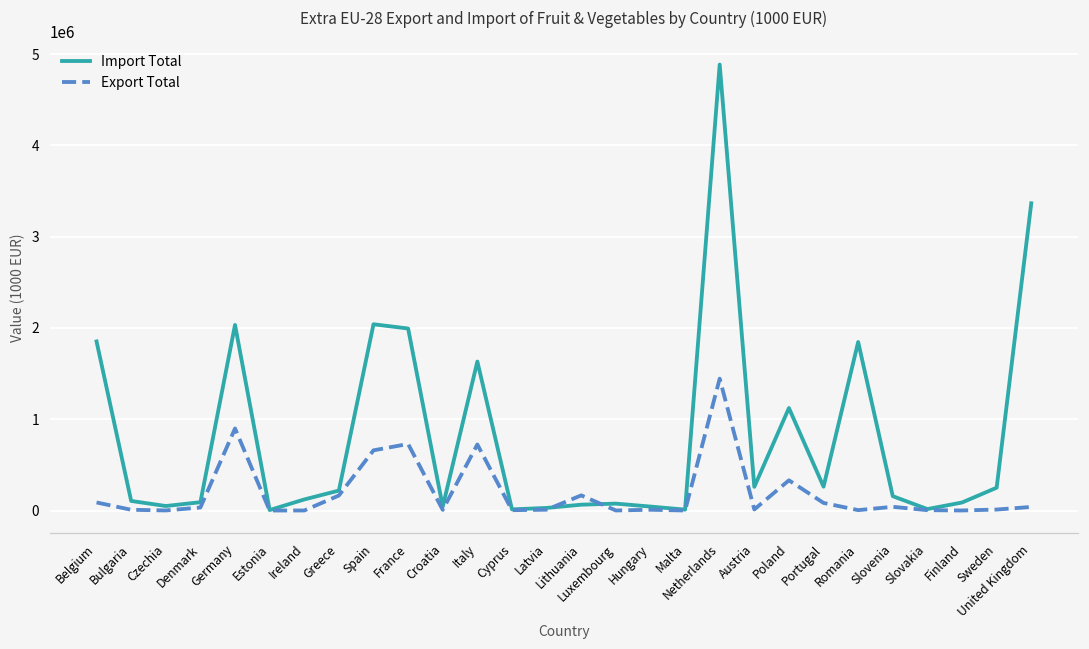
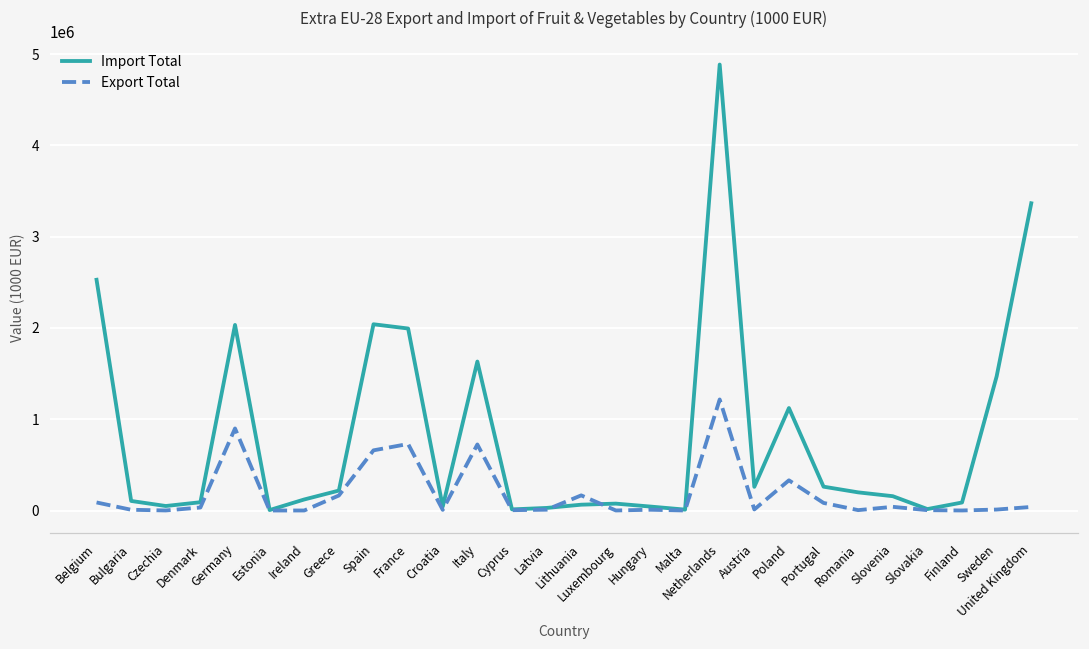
Import Total, Belgium: 1900000 -> 2500000
Export Total, Netherlands: 1400000 -> 1200000
Import Total, Romania: 1800000 -> 200000
Import Total, Sweden: 300000 -> 1500000
